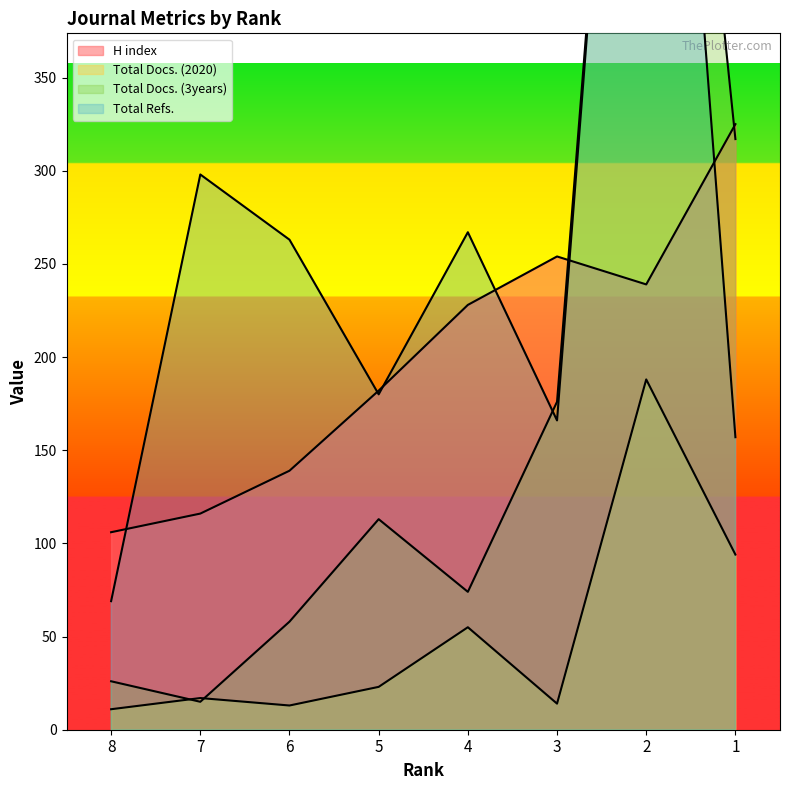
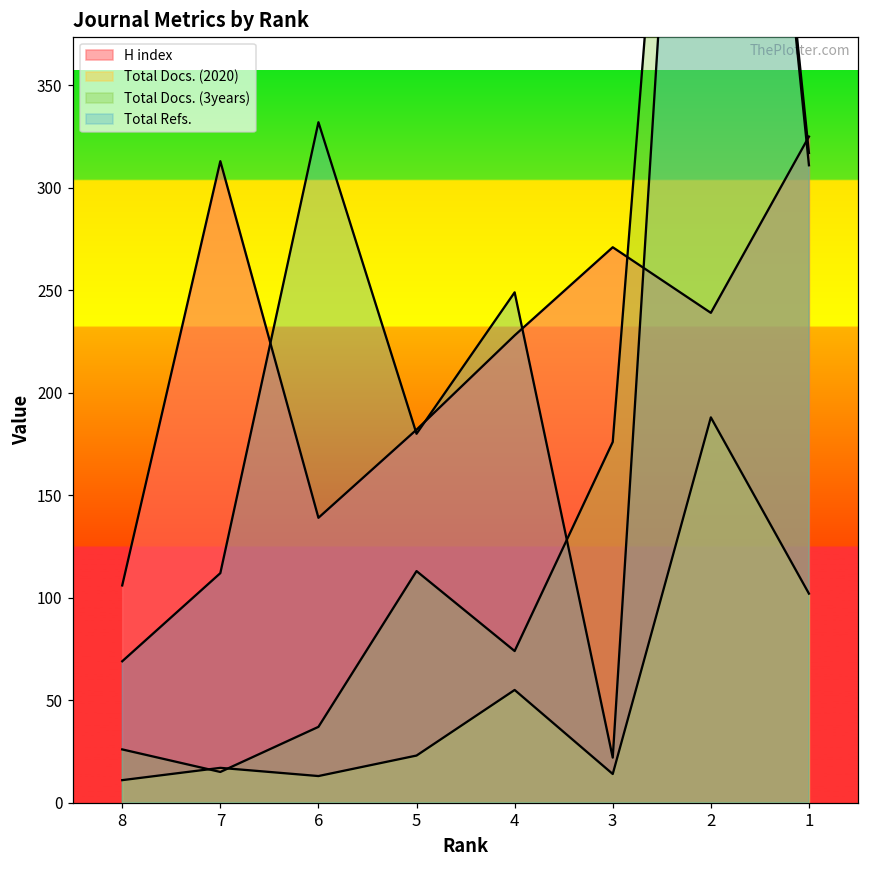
H index, 7: 116 -> 313
Total Refs., 7: 298 -> 112
Total Docs. (3years), 6: 58 -> 37
Total Refs., 6: 263 -> 332
Total Refs., 4: 267 -> 249
H index, 3: 254 -> 271
Total Refs., 3: 166 -> 22
Total Docs. (2020), 1: 94 -> 102
Total Docs. (3years), 1: 317 -> 311
Total Refs., 1: 157 -> 317
